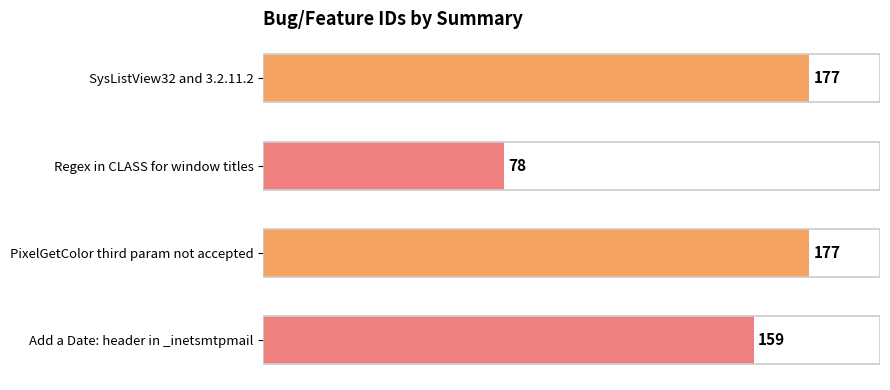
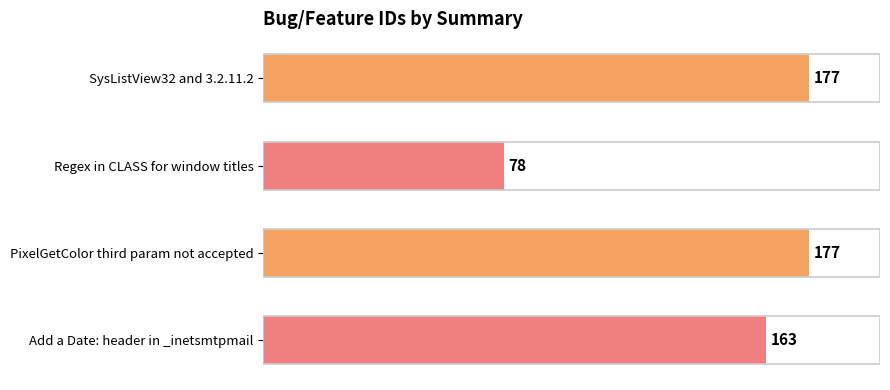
Add a Date: header in _inetsmtpmail: 159 -> 163
